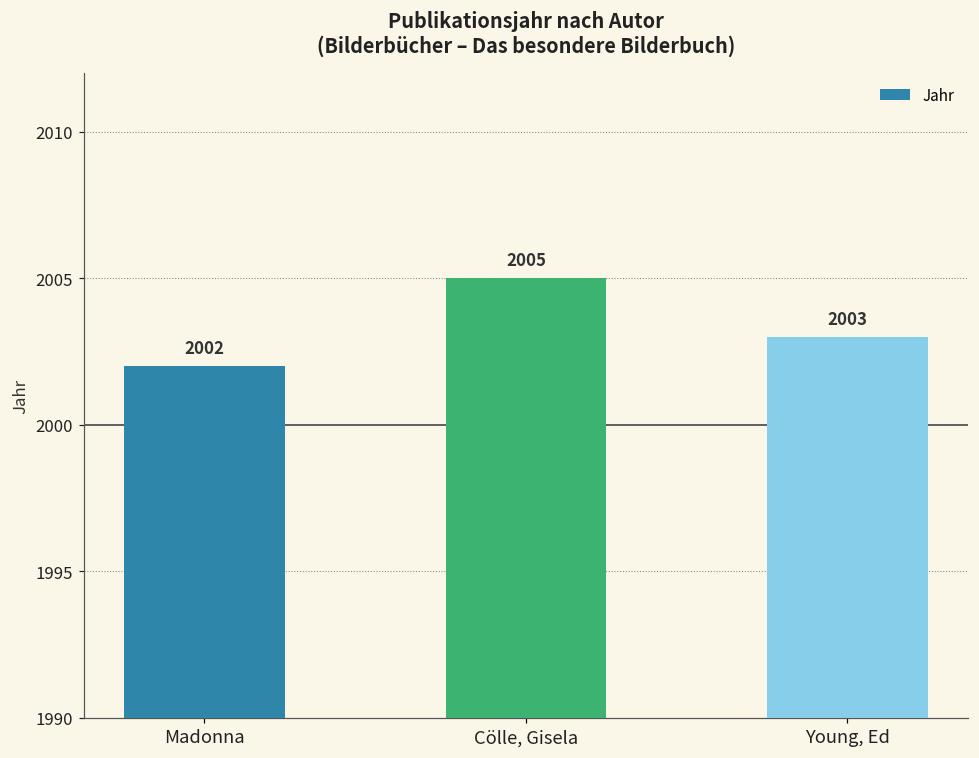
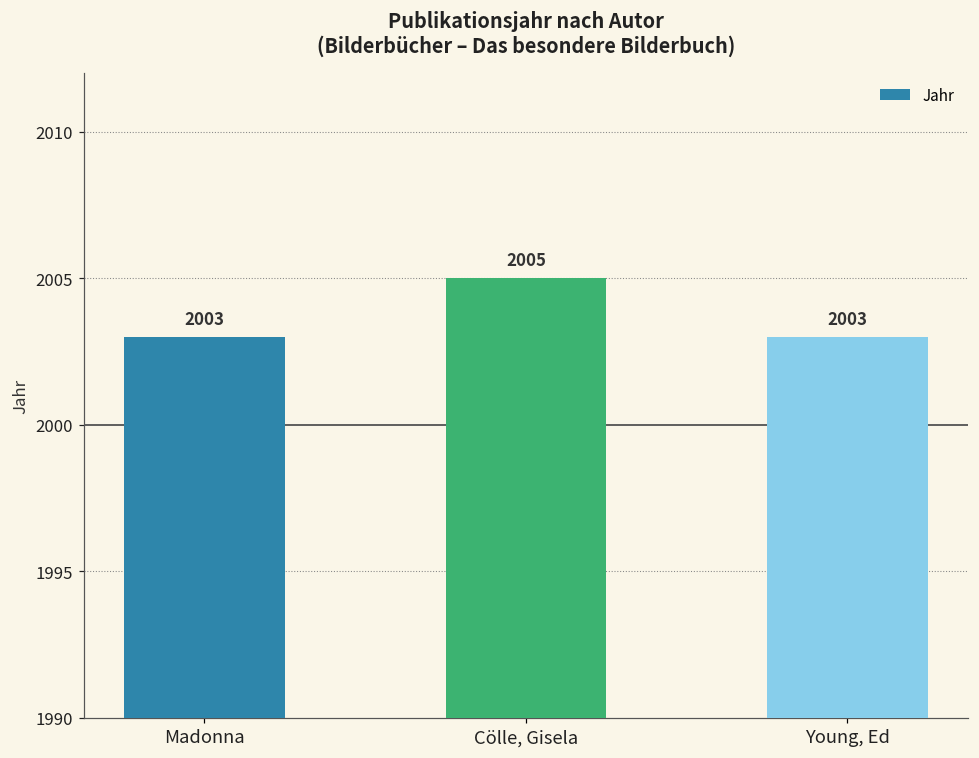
Madonna: 2002 -> 2003
